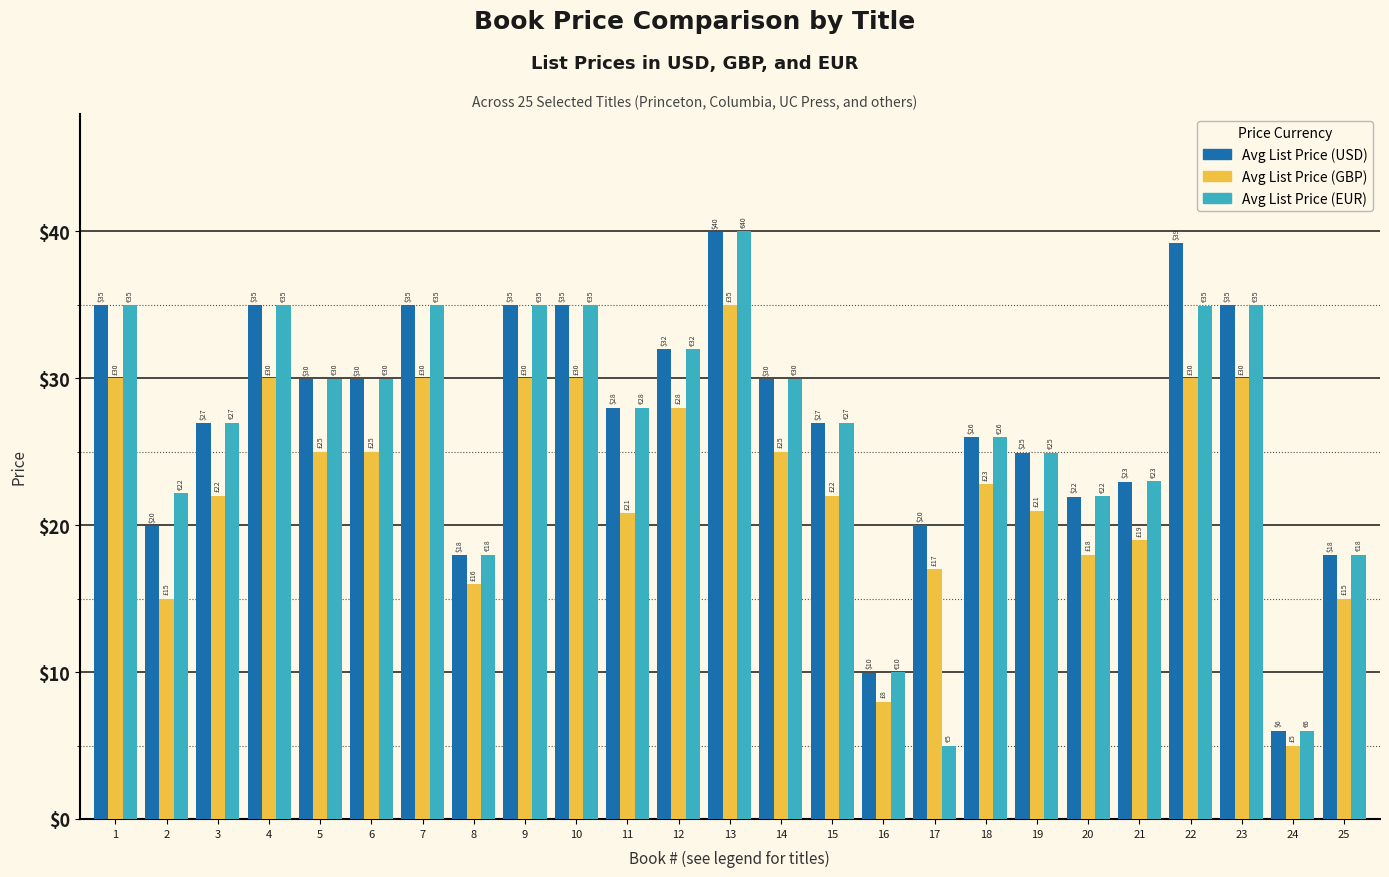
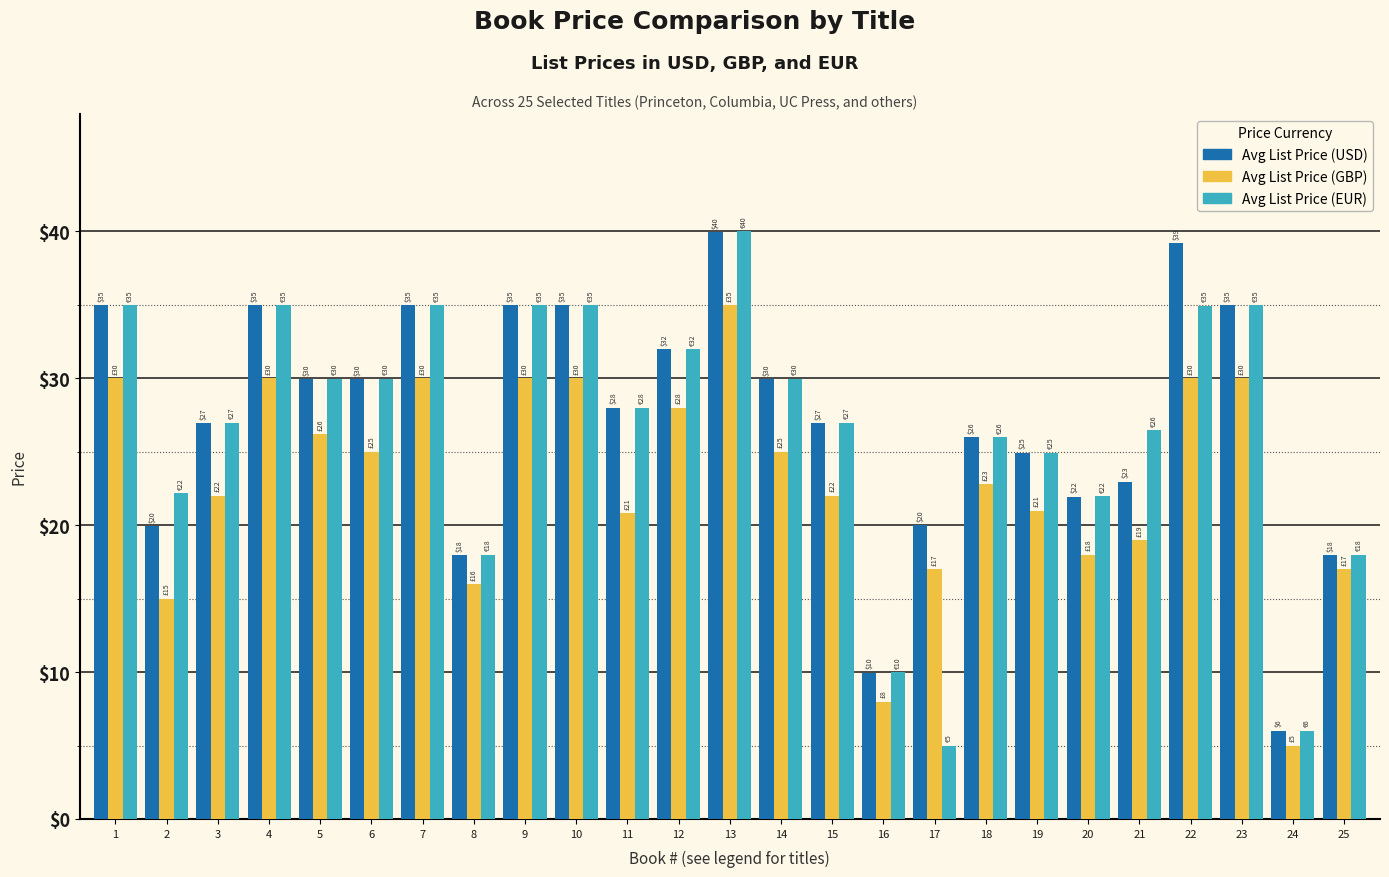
Avg List Price (GBP), 5: £25 -> £26
Avg List Price (EUR), 21: €23 -> €26
Avg List Price (GBP), 25: £15 -> £17
